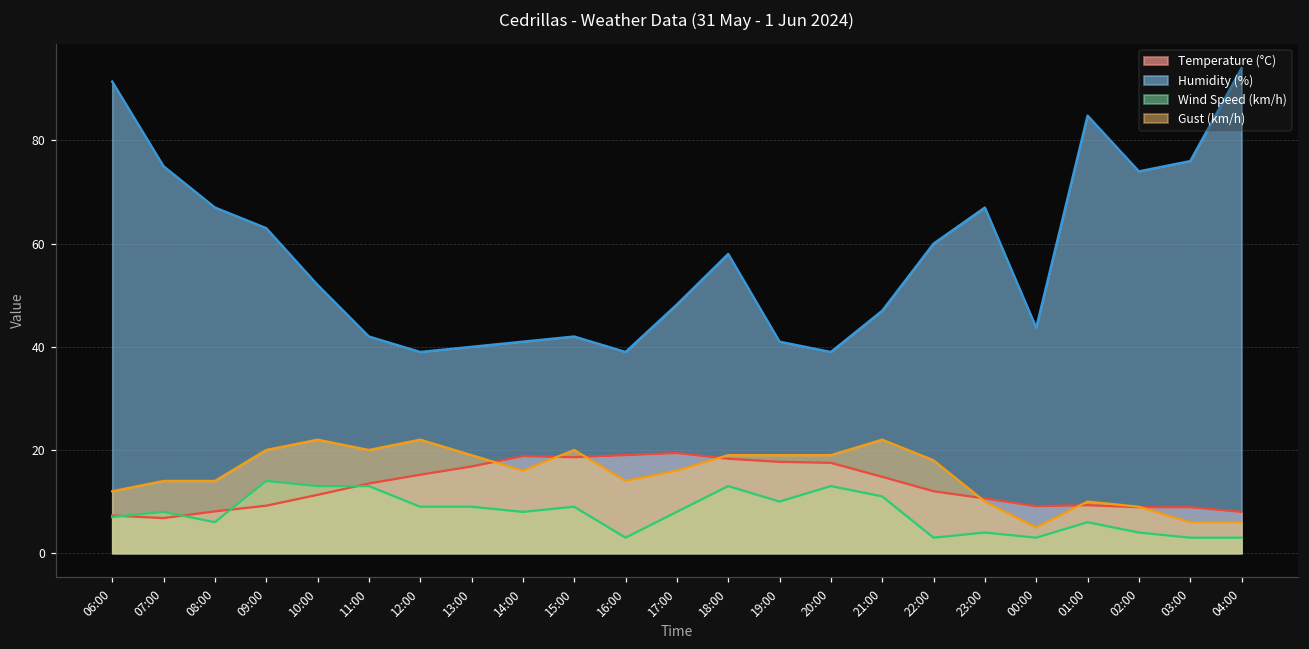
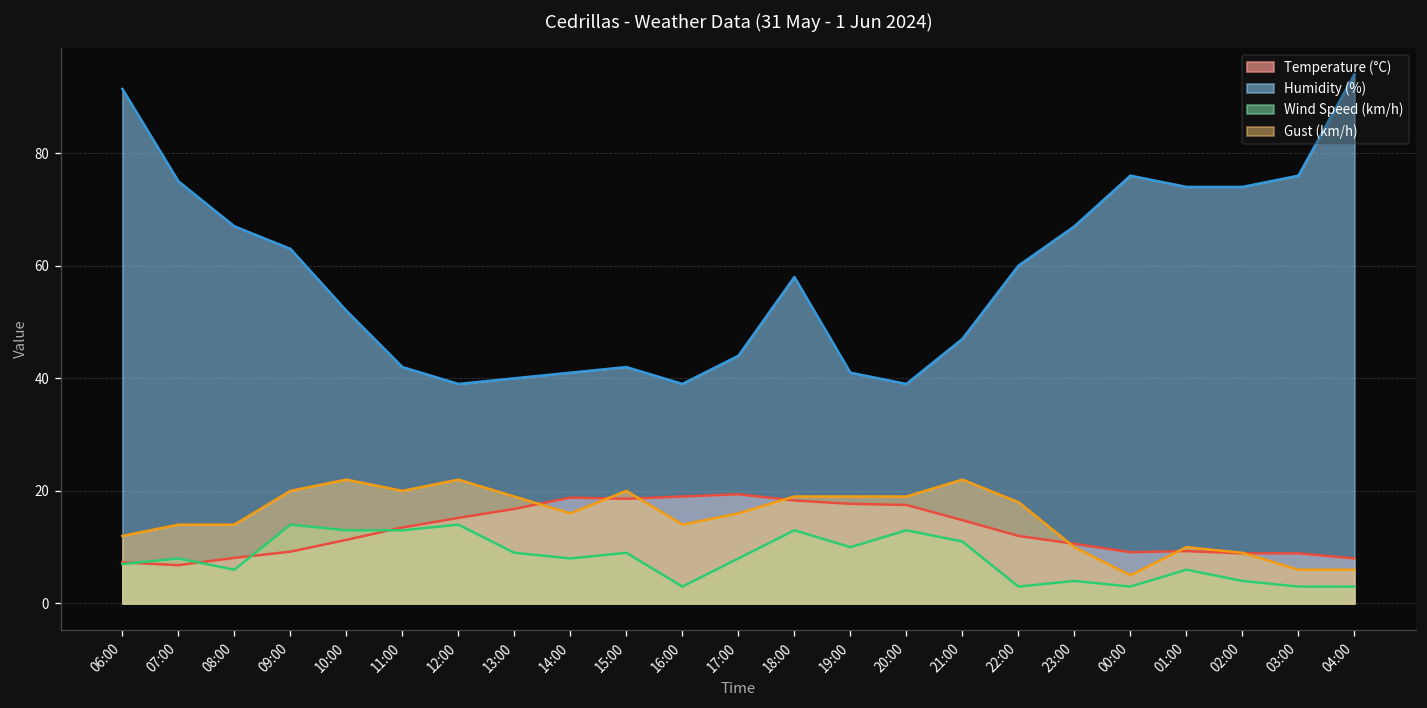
Wind Speed (km/h), 12:00: 9 -> 14
Humidity (%), 17:00: 48 -> 44
Humidity (%), 00:00: 44 -> 76
Humidity (%), 01:00: 85 -> 74
